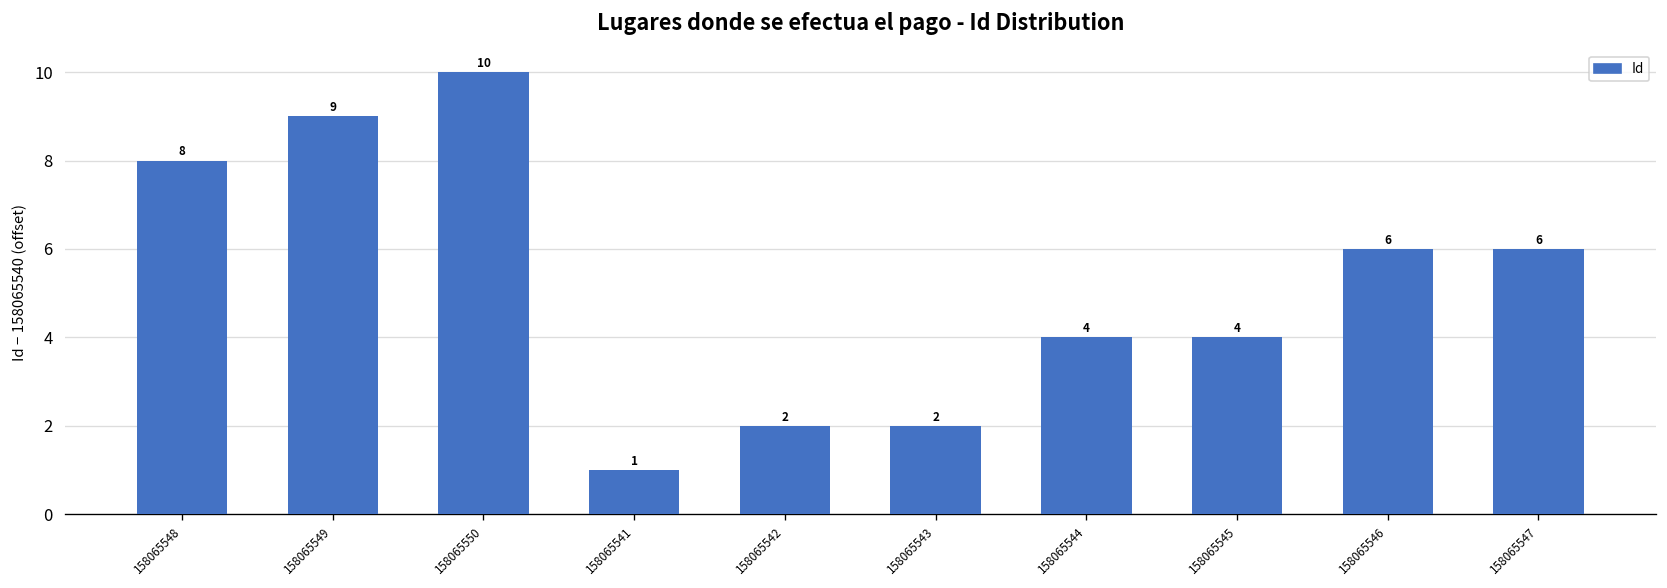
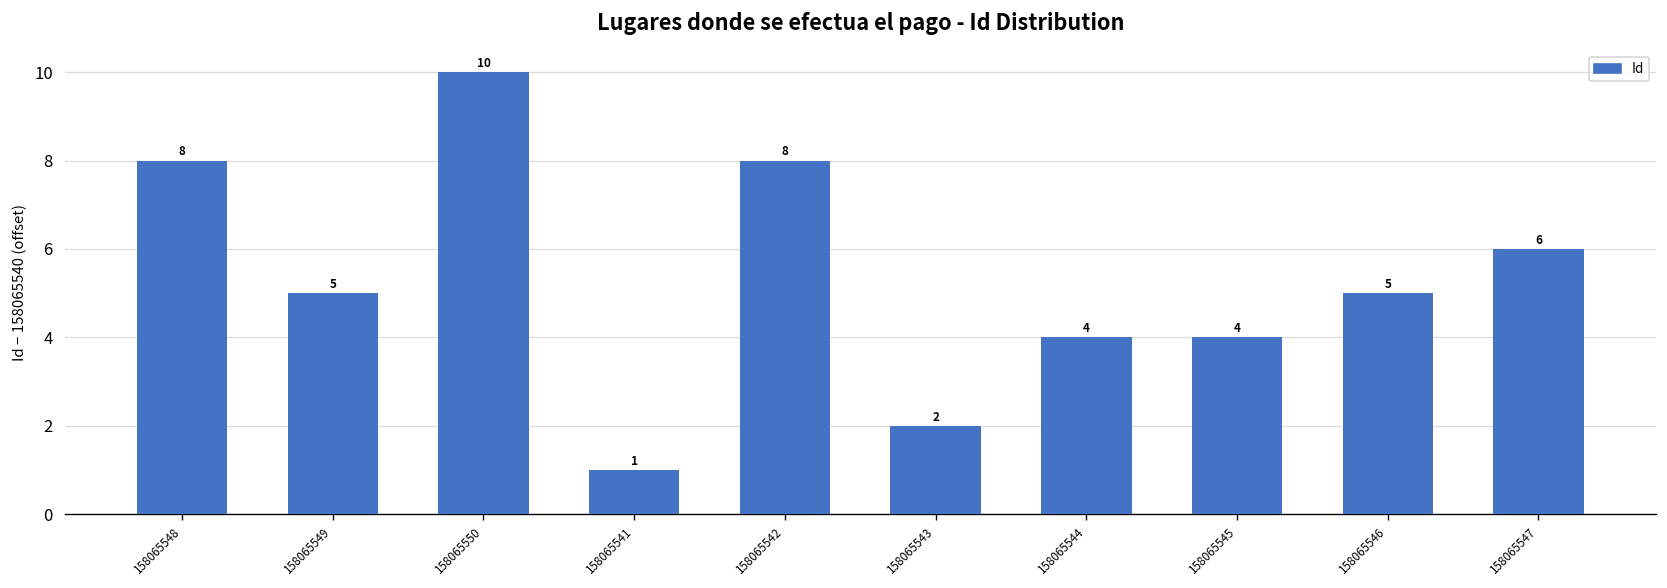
158065549: 9 -> 5
158065542: 2 -> 8
158065546: 6 -> 5
